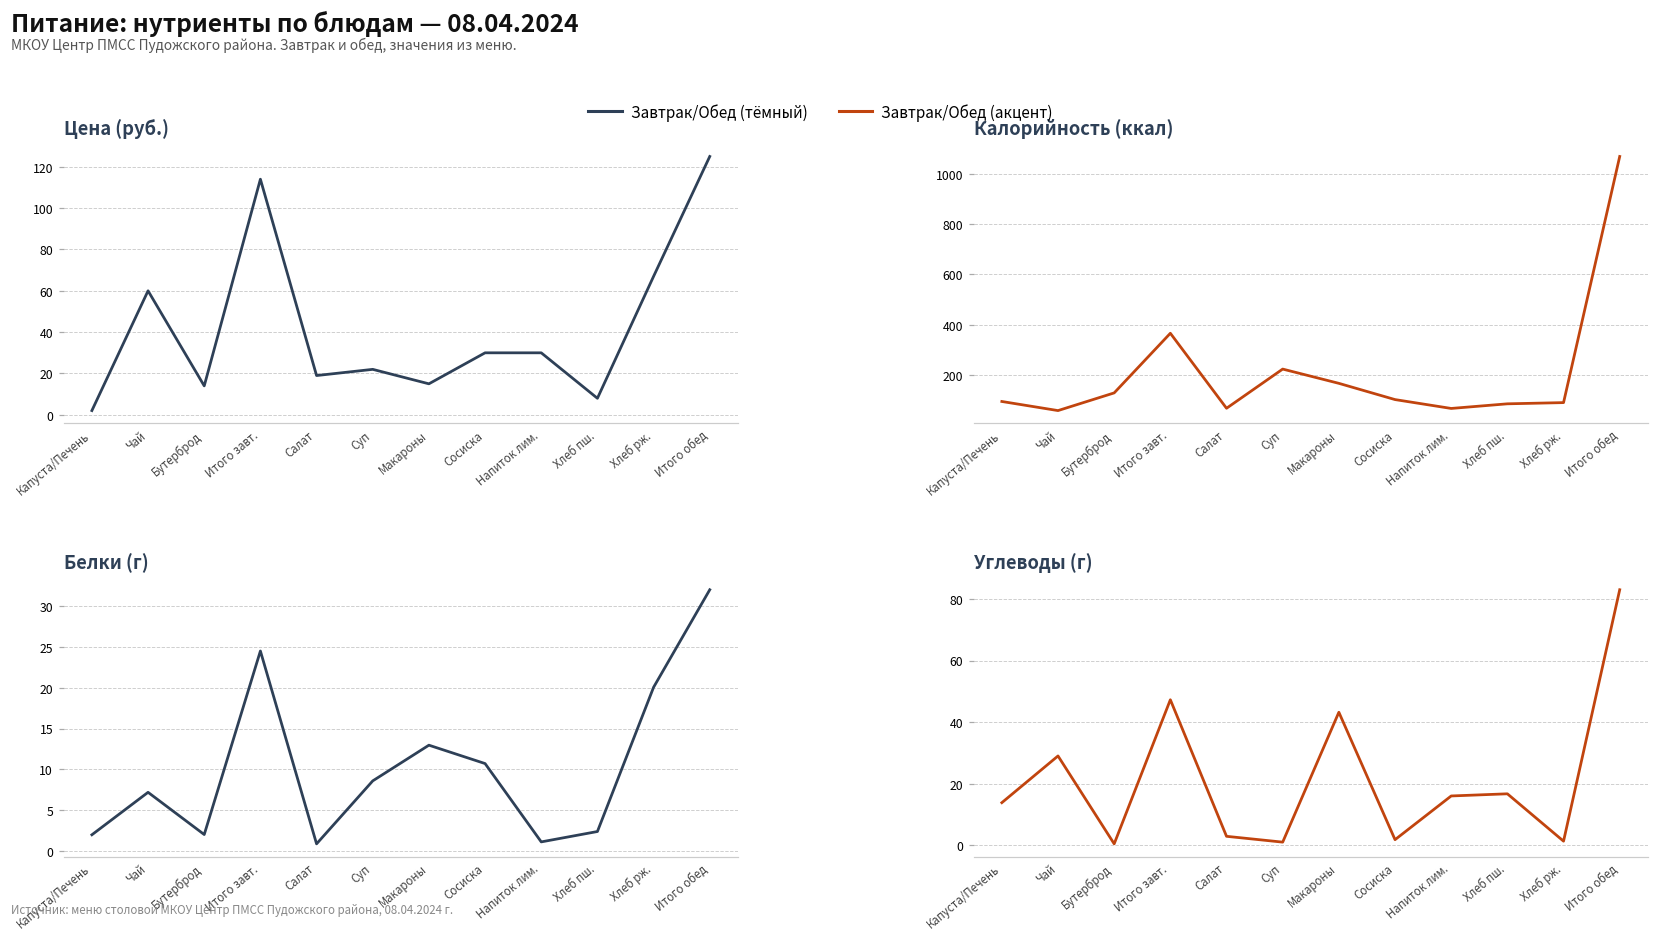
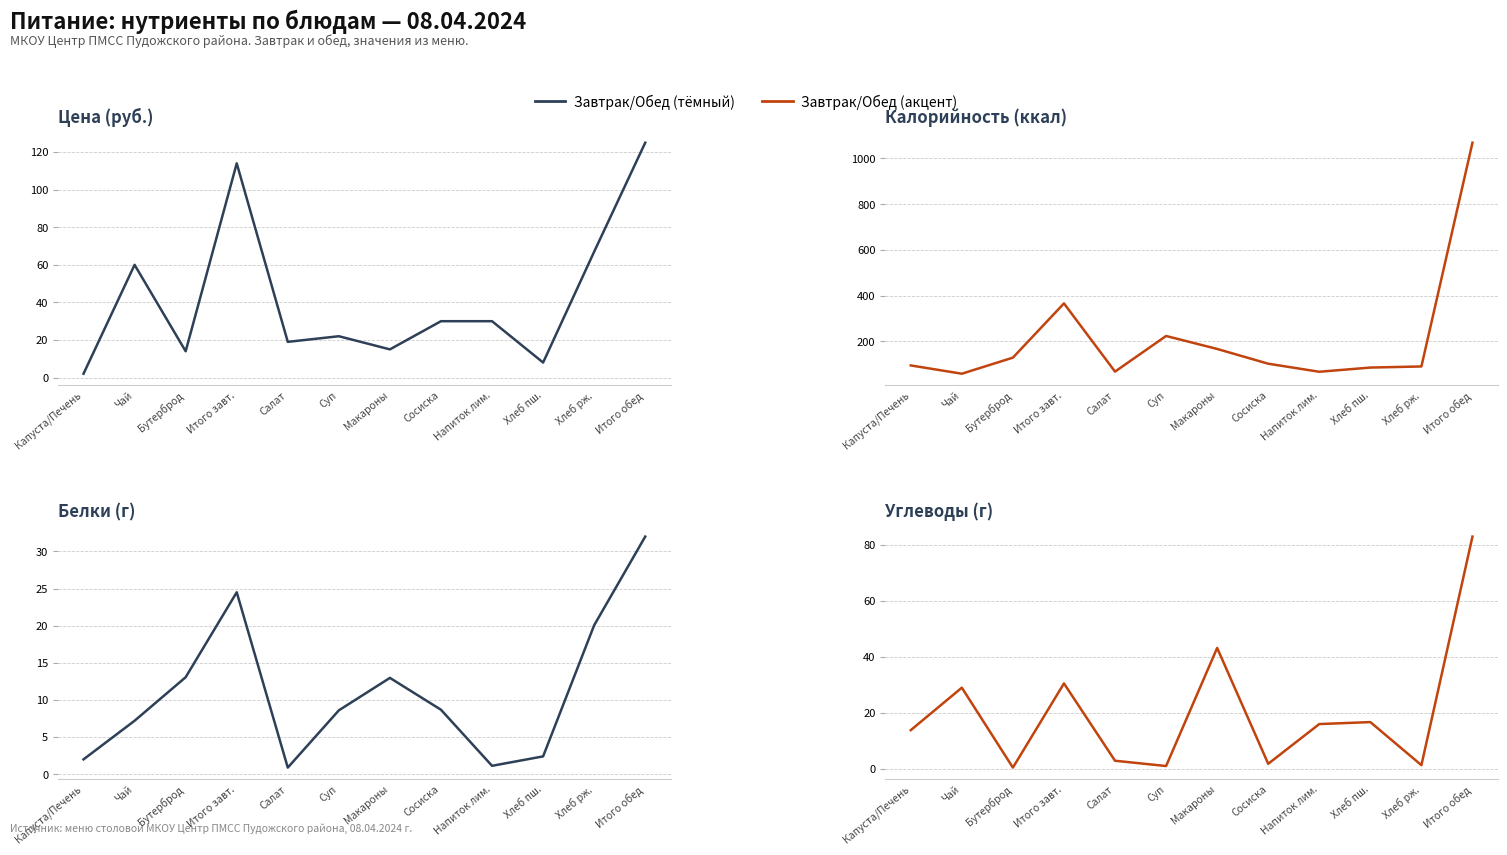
Белки (г), Бутерброд: 2 -> 13
Белки (г), Сосиска: 11 -> 9
Углеводы (г), Итого завт.: 47 -> 31
